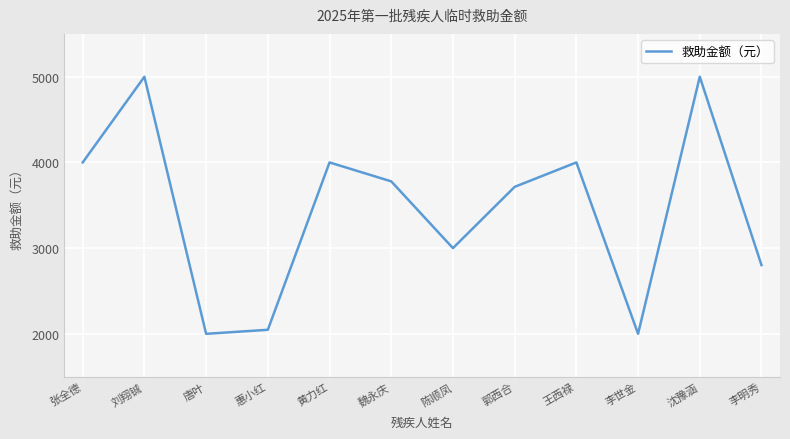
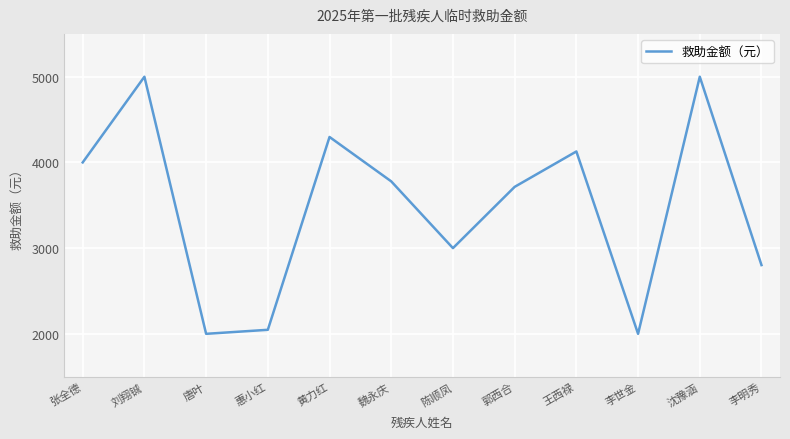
黄力红: 4000 -> 4300
王西禄: 4000 -> 4100
